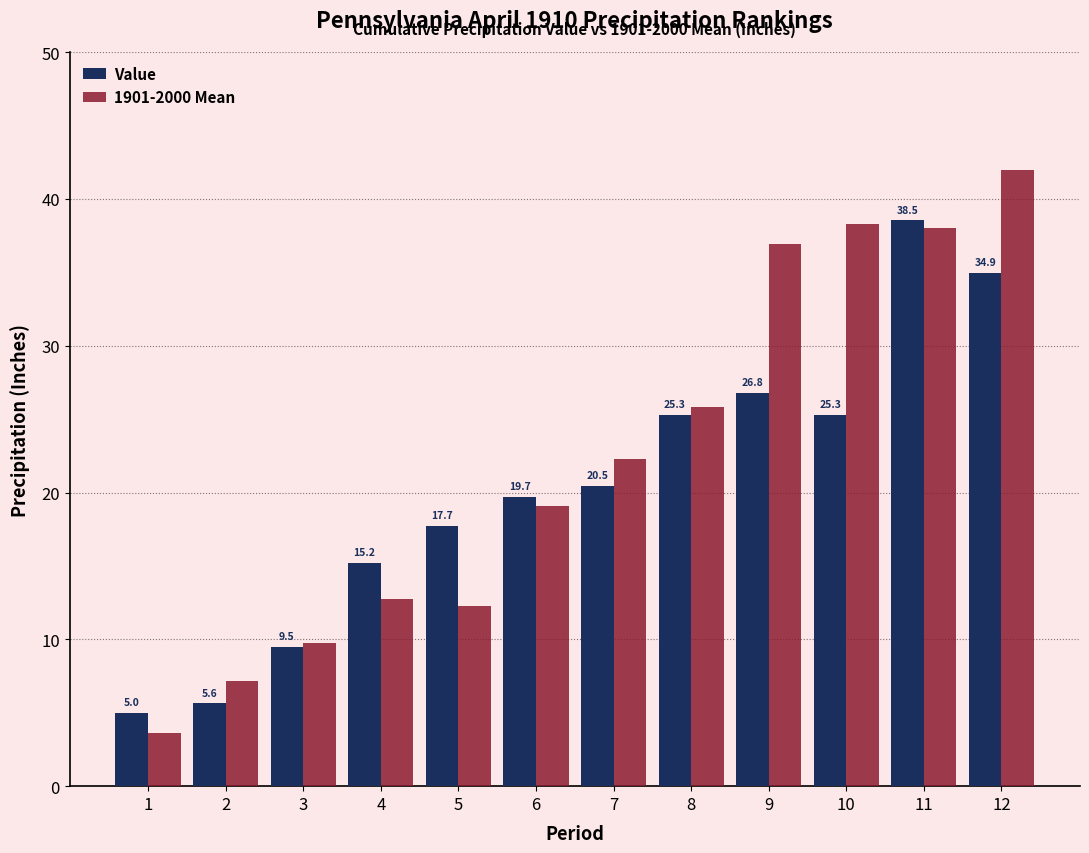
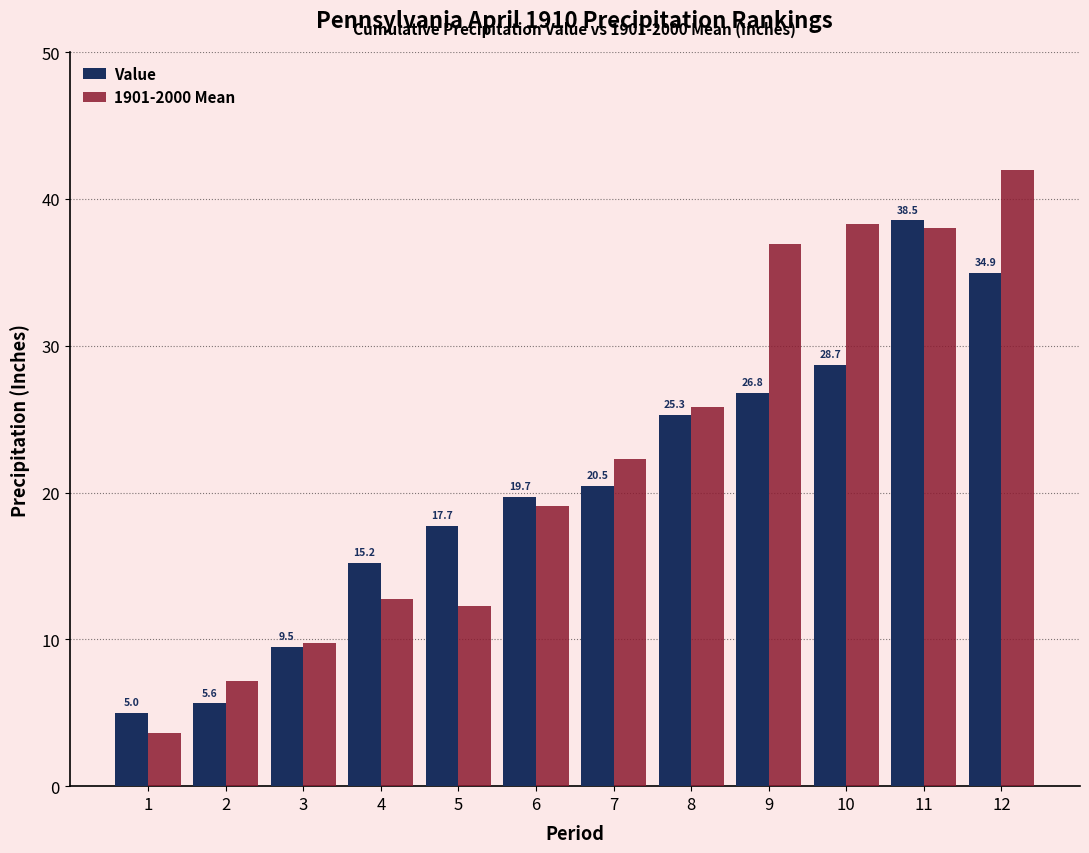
Value, 10: 25.3 -> 28.7
